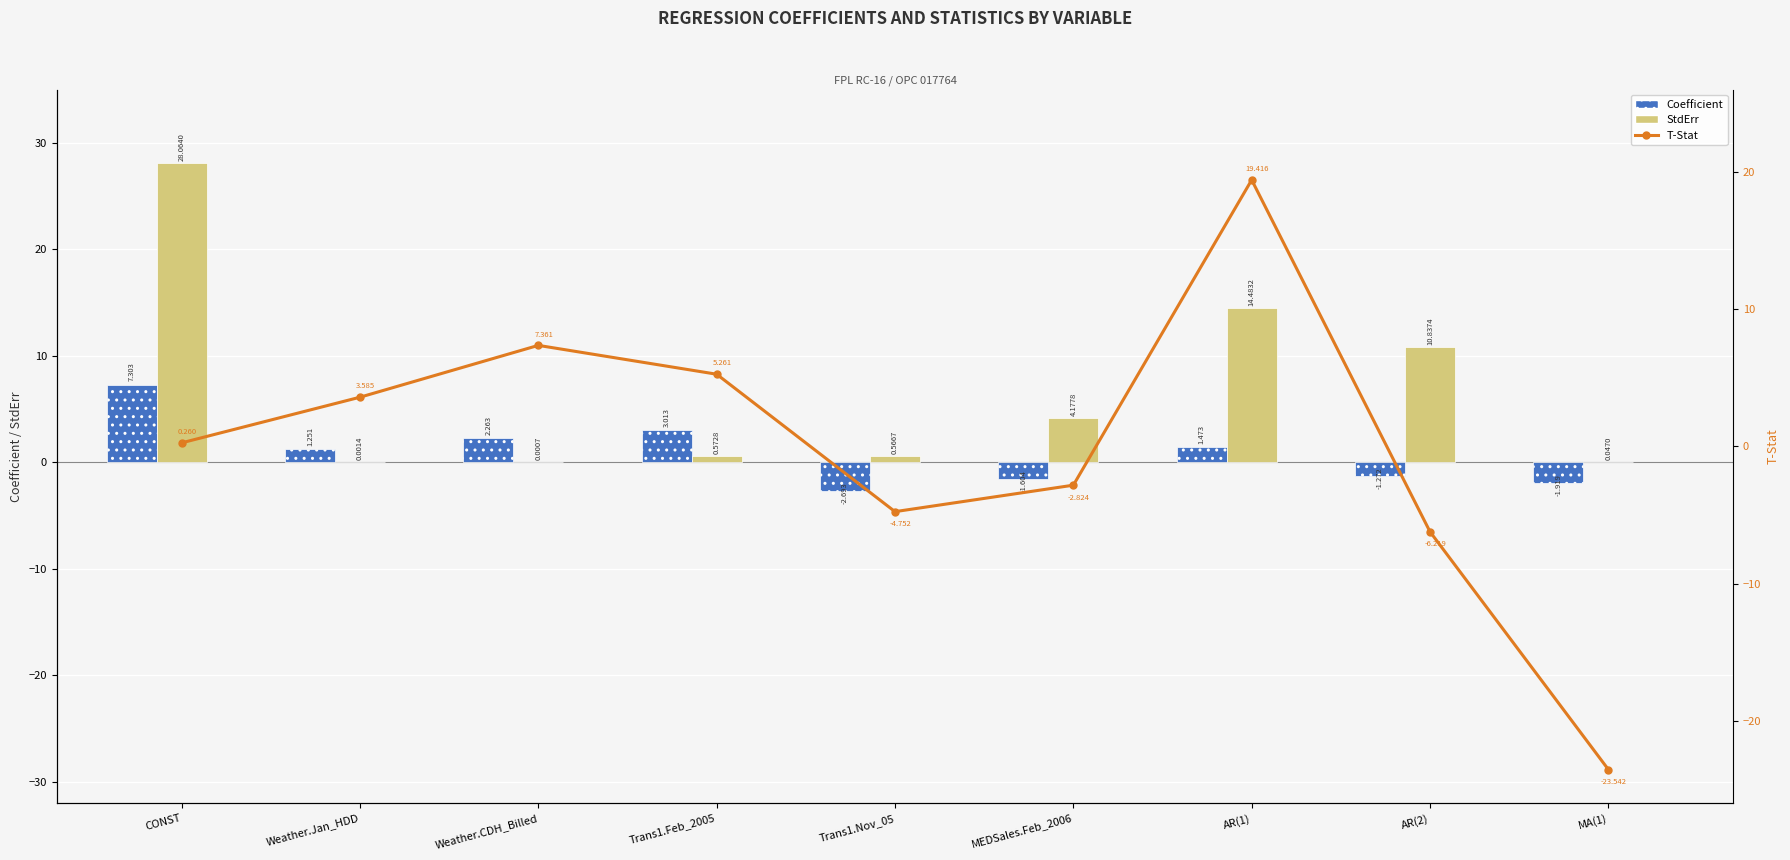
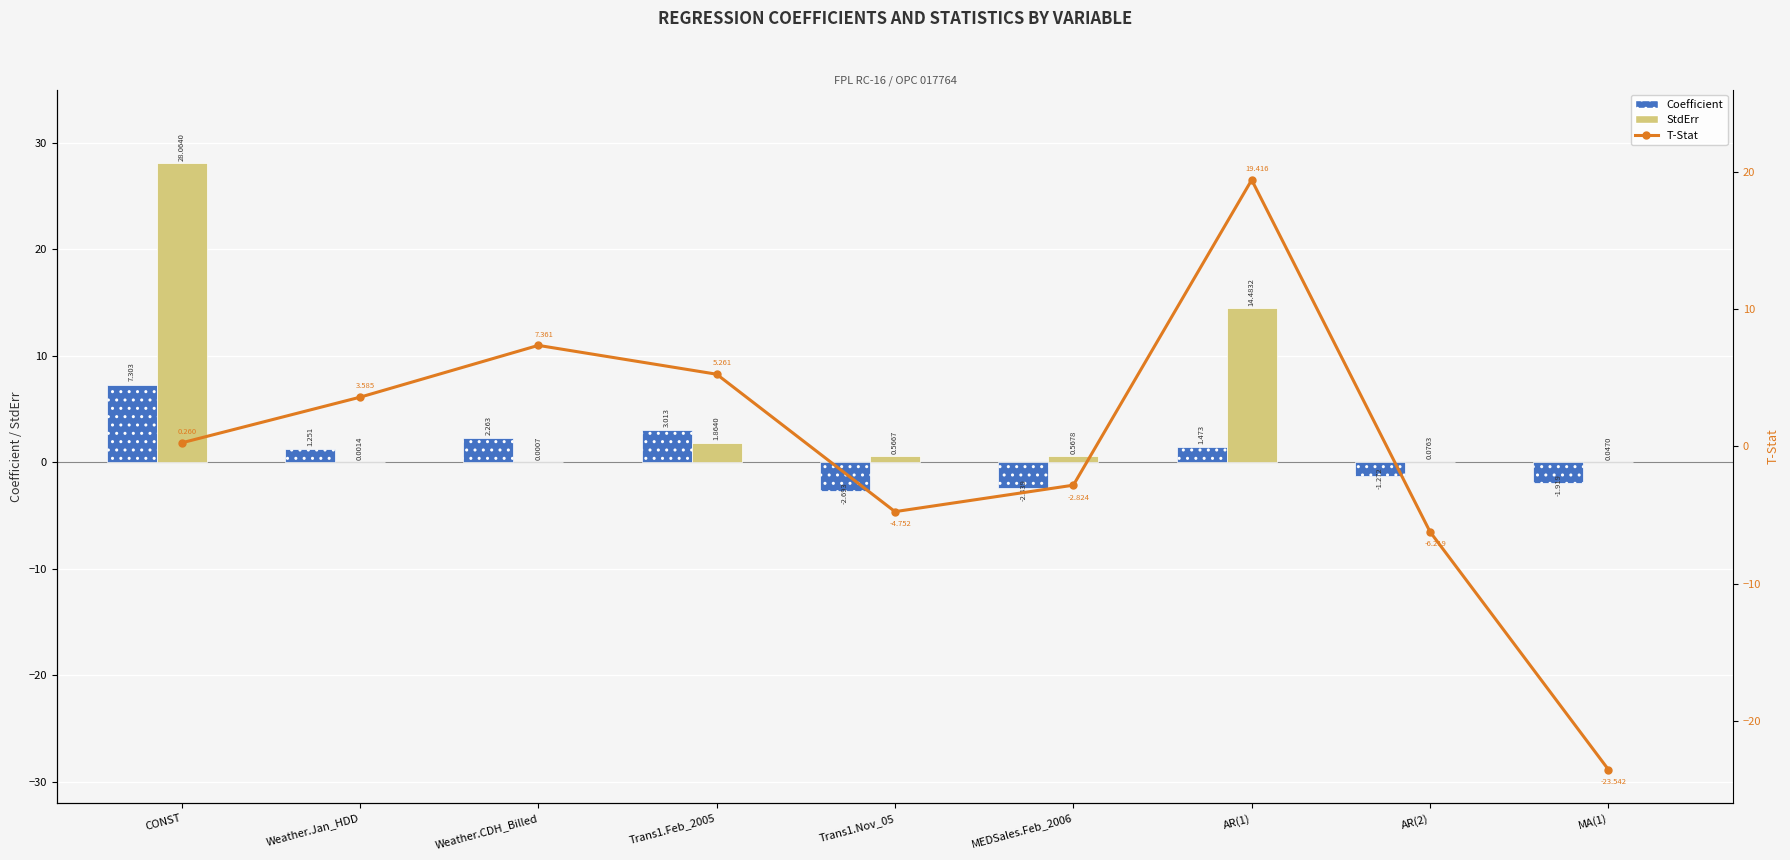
StdErr, Trans1.Feb_2005: 0.5728 -> 1.8640
Coefficient, MEDSales.Feb_2006: -1.604 -> -2.439
StdErr, MEDSales.Feb_2006: 4.1778 -> 0.5678
StdErr, AR(2): 10.8374 -> 0.0763
